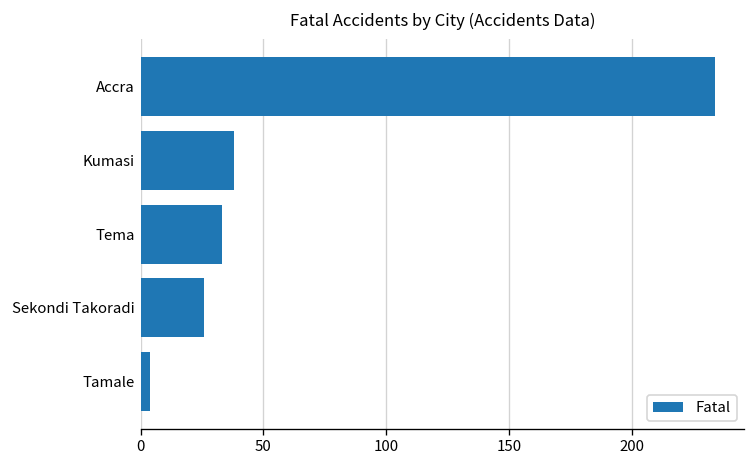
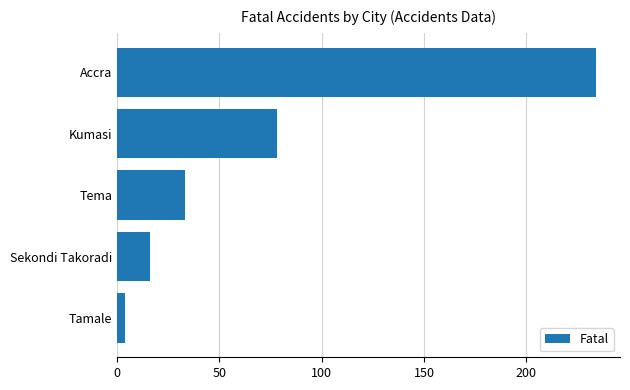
Kumasi: 38 -> 78
Sekondi Takoradi: 26 -> 16
